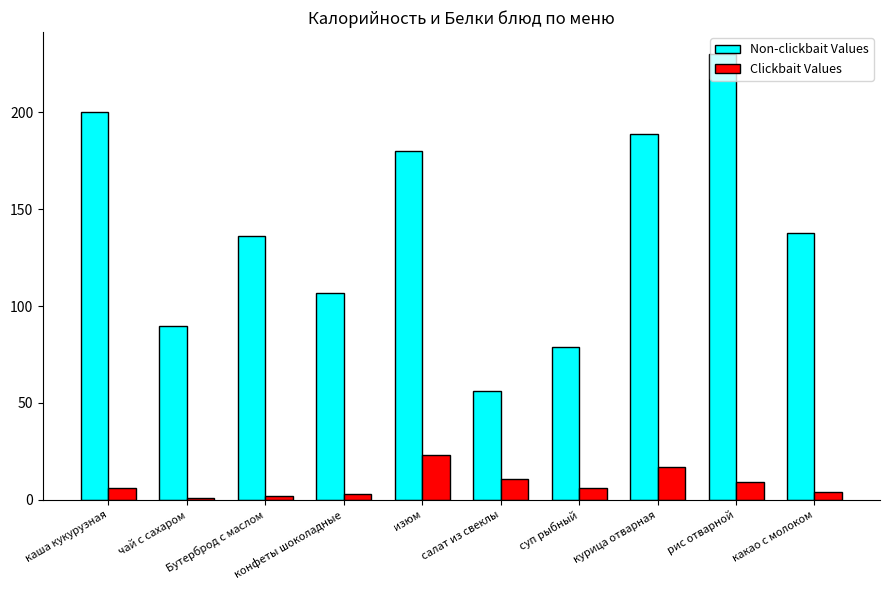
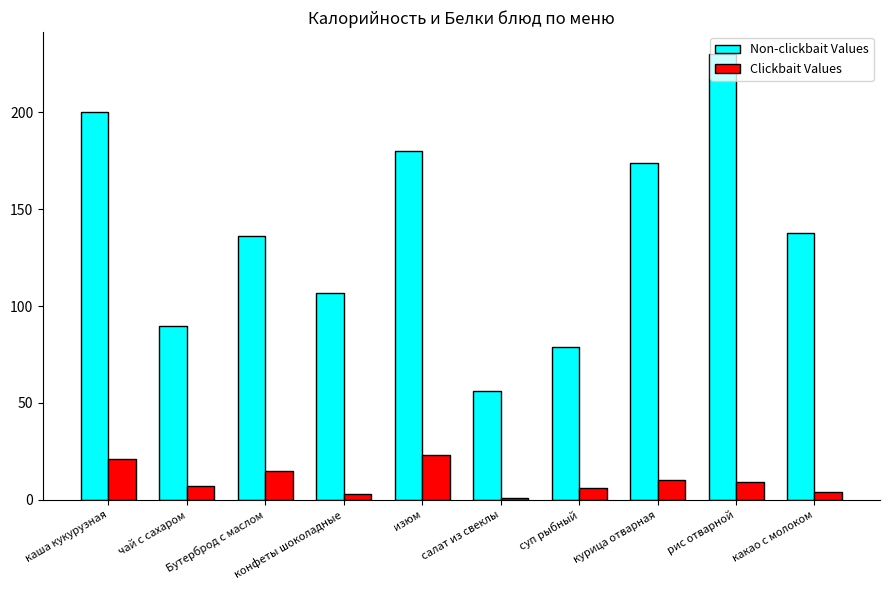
Clickbait Values, каша кукурузная: 6 -> 21
Clickbait Values, чай с сахаром: 1 -> 7
Clickbait Values, Бутерброд с маслом: 2 -> 15
Clickbait Values, салат из свеклы: 11 -> 1
Non-clickbait Values, курица отварная: 189 -> 174
Clickbait Values, курица отварная: 17 -> 10
